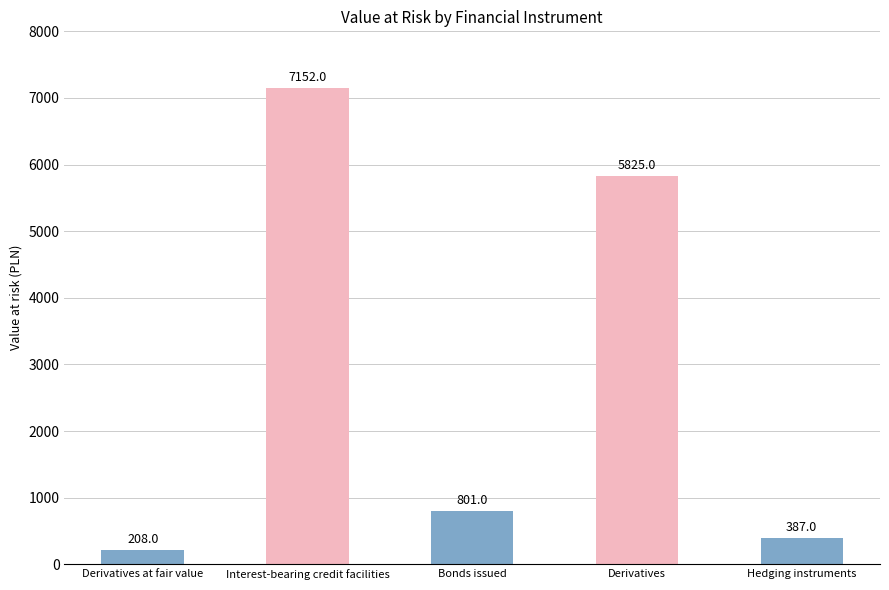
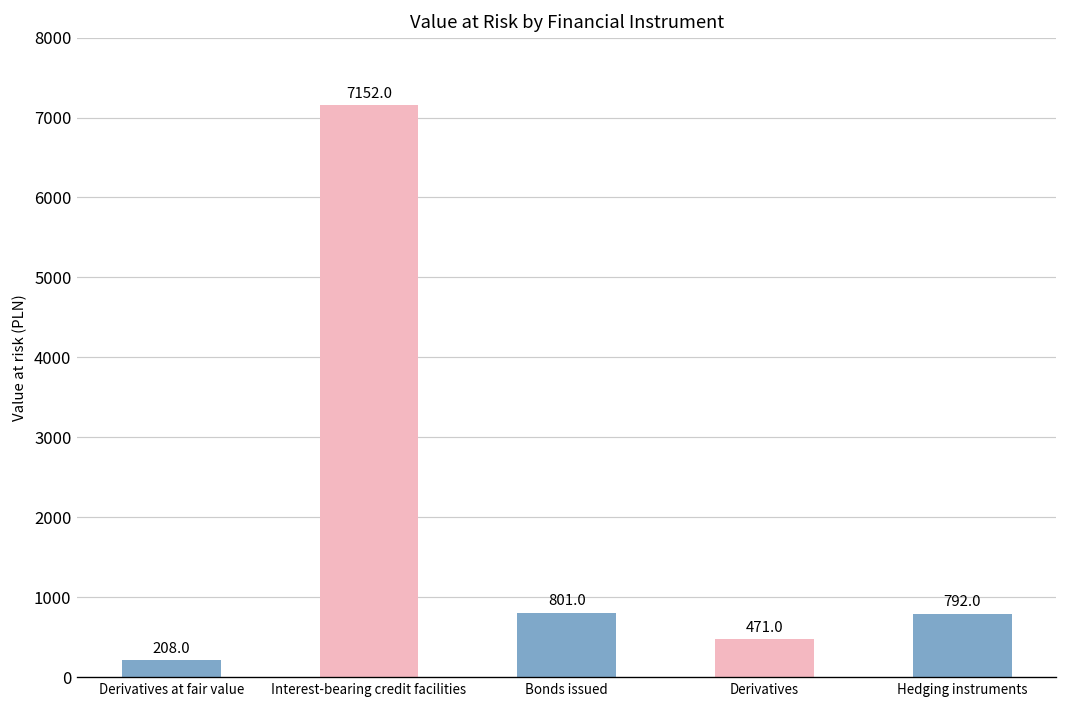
Derivatives: 5825.0 -> 471.0
Hedging instruments: 387.0 -> 792.0
